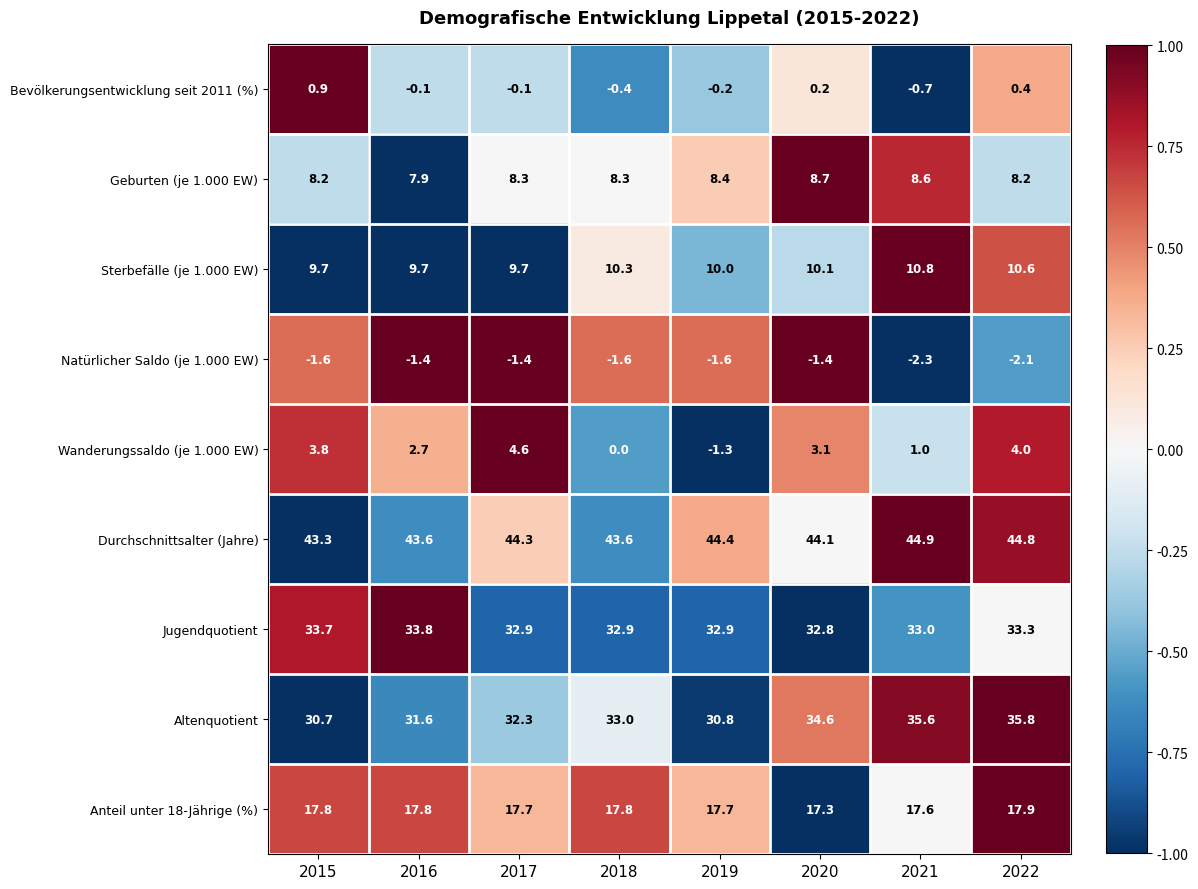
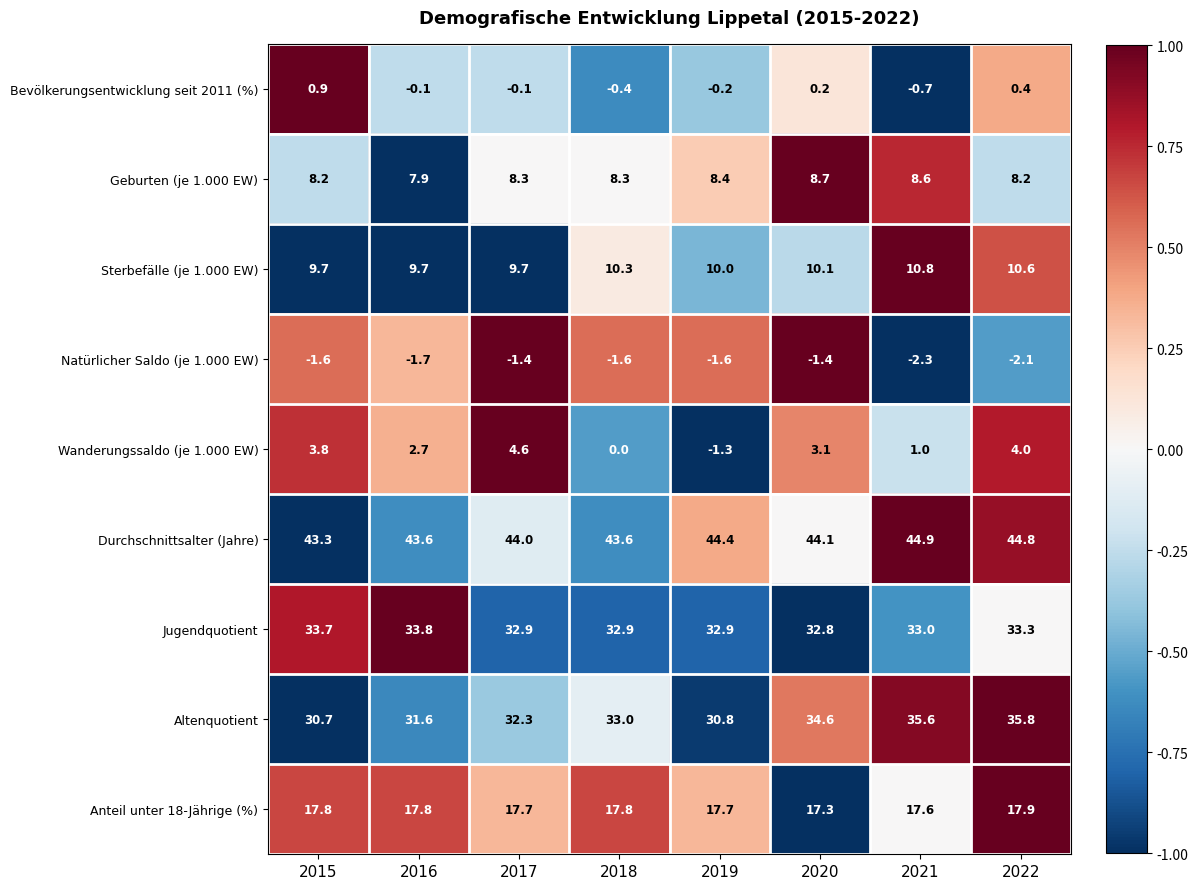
Natürlicher Saldo (je 1.000 EW), 2016: -1.4 -> -1.7
Durchschnittsalter (Jahre), 2017: 44.3 -> 44.0
